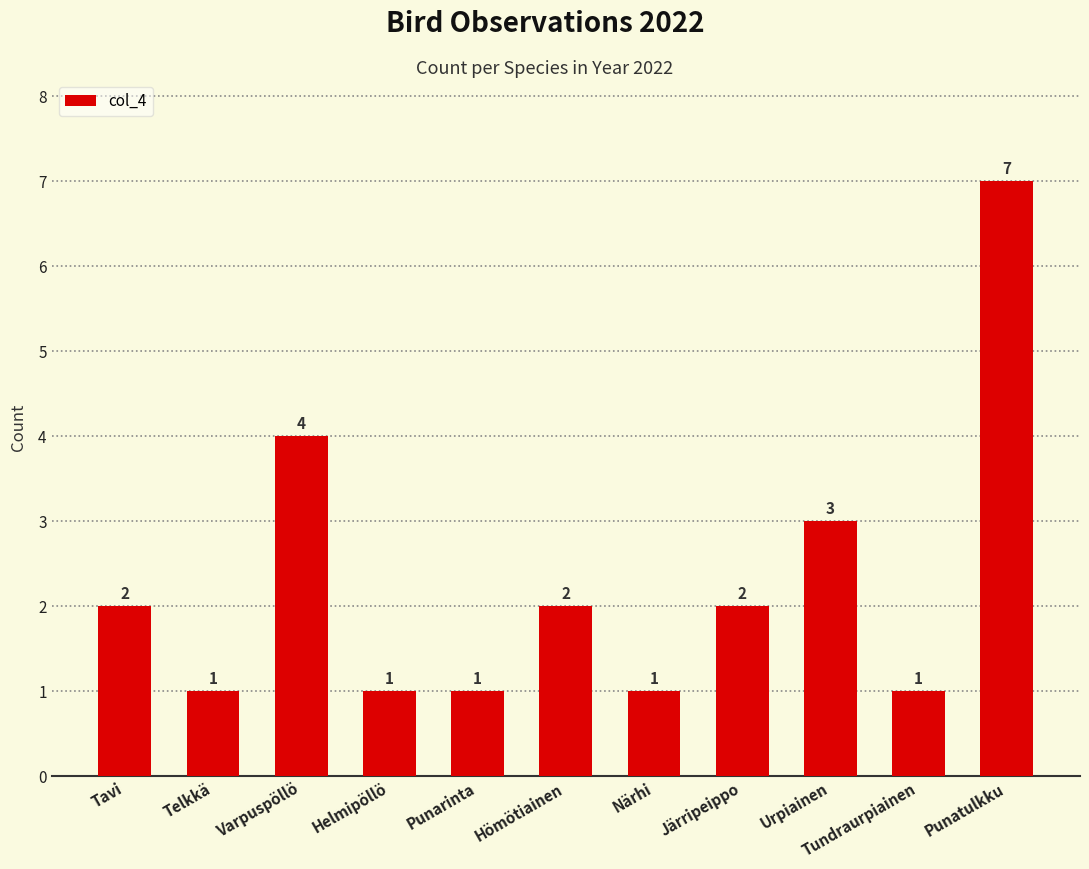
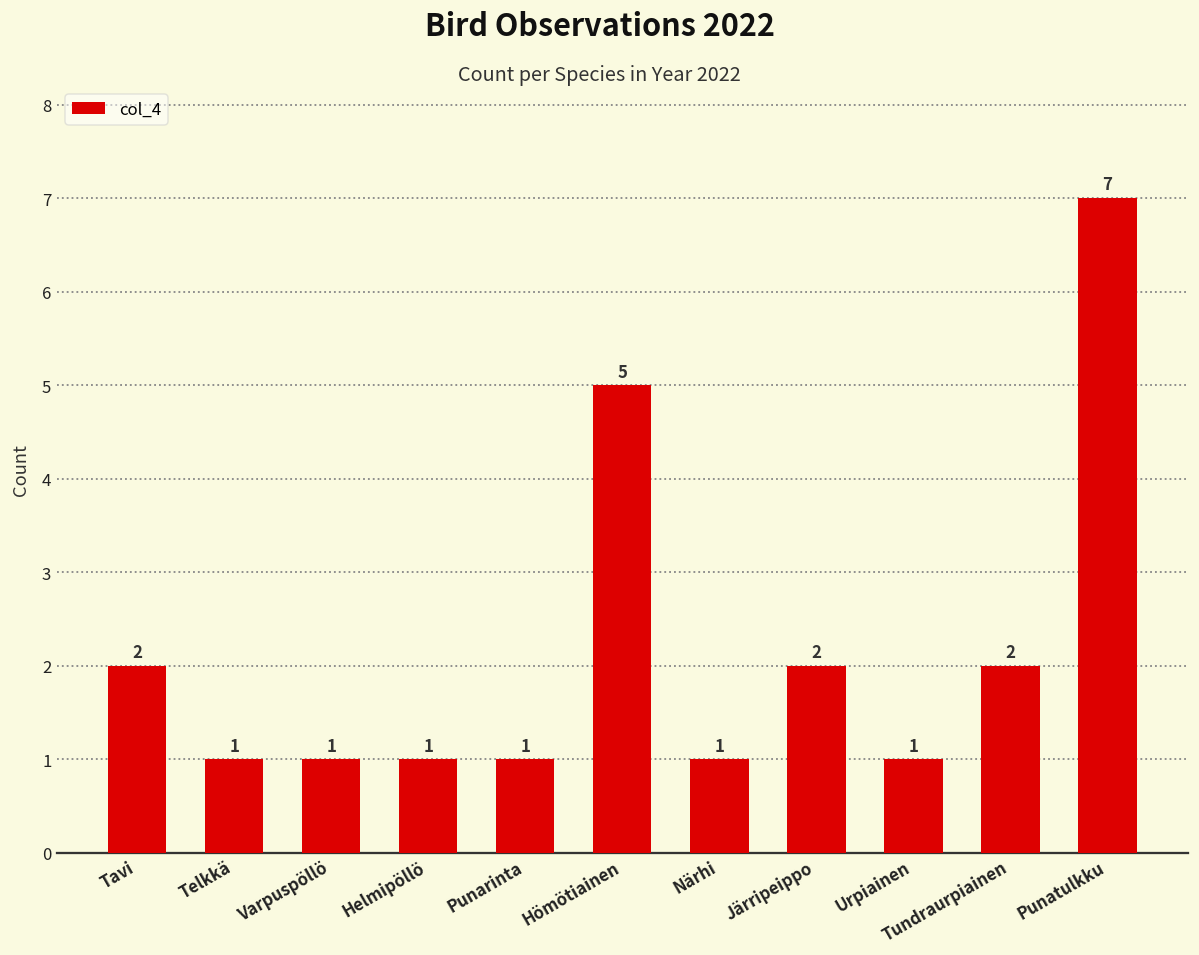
Varpuspöllö: 4 -> 1
Hömötiainen: 2 -> 5
Urpiainen: 3 -> 1
Tundraurpiainen: 1 -> 2
